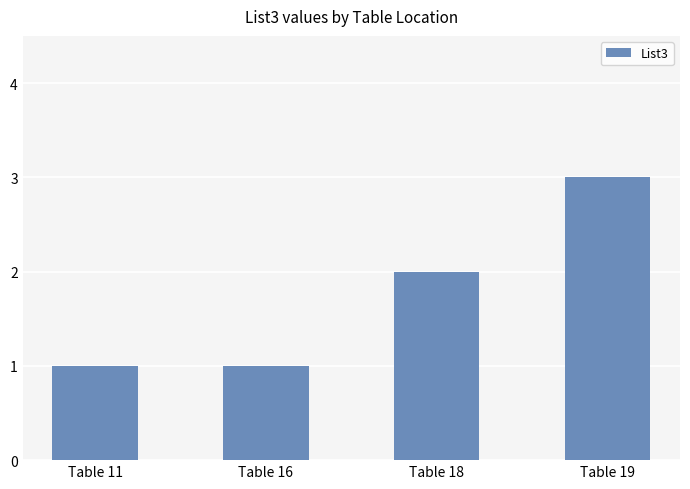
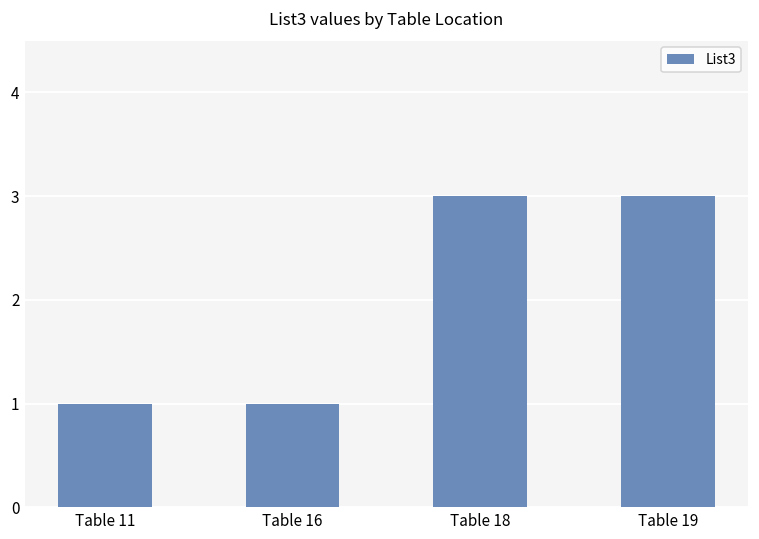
Table 18: 2 -> 3
